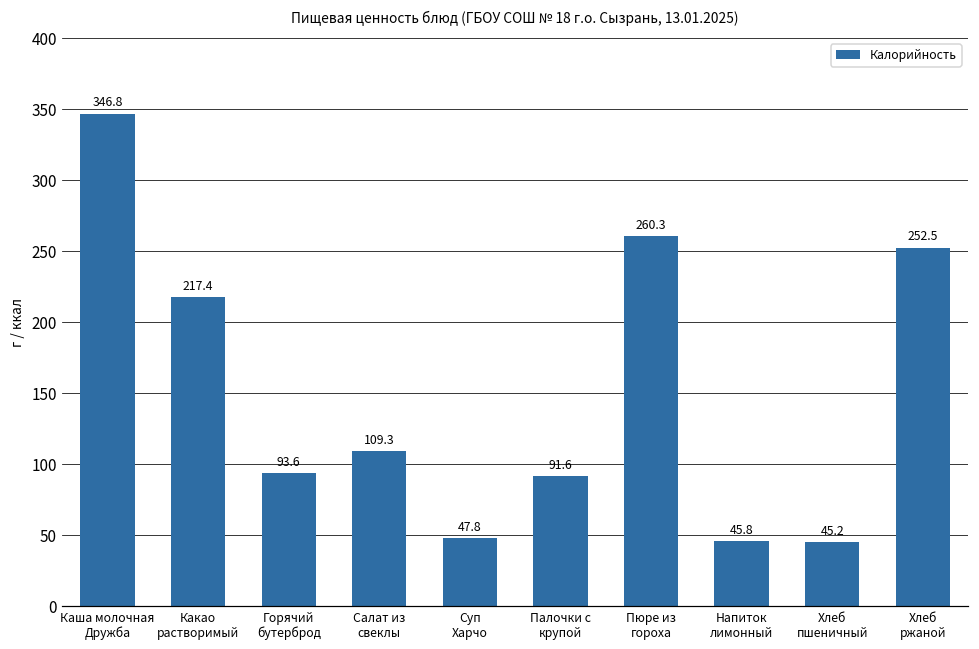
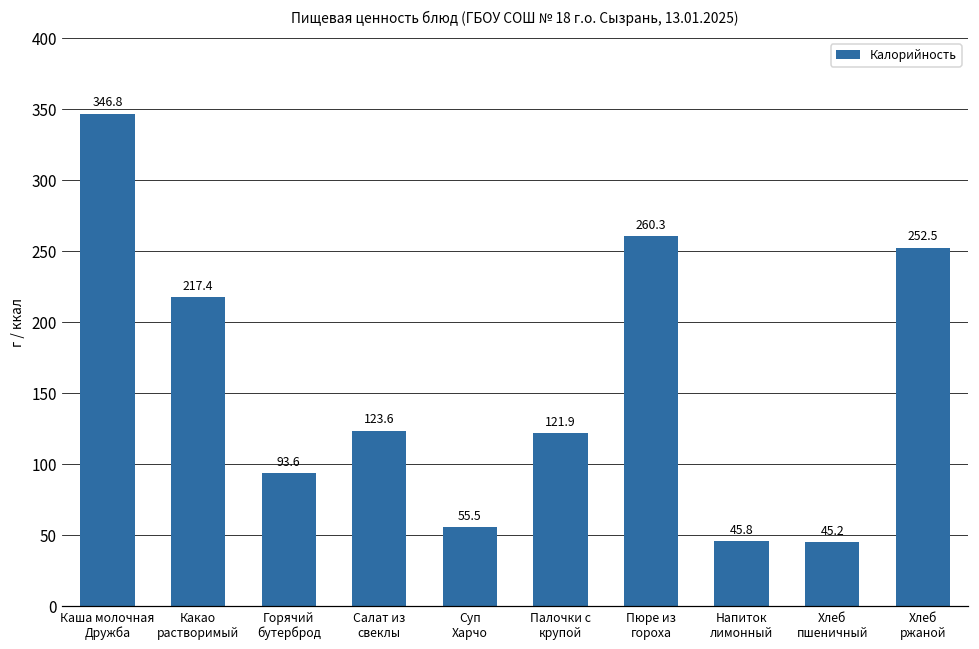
Салат из свеклы: 109.3 -> 123.6
Суп Харчо: 47.8 -> 55.5
Палочки с крупой: 91.6 -> 121.9
